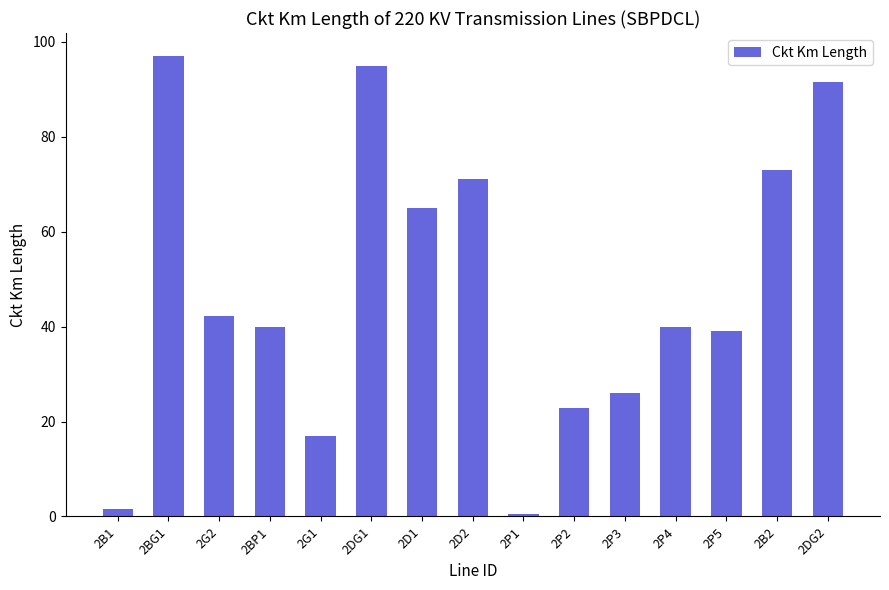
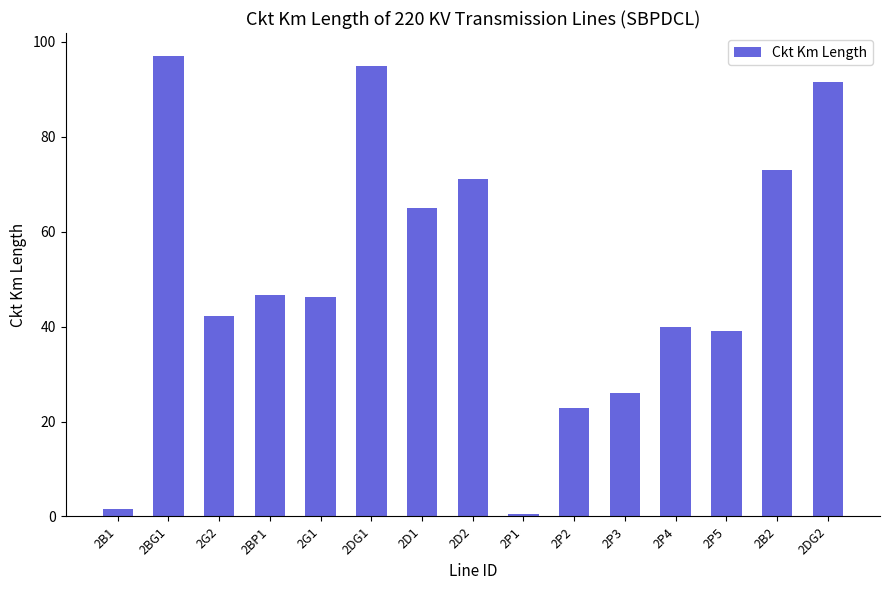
2BP1: 40 -> 47
2G1: 17 -> 46
